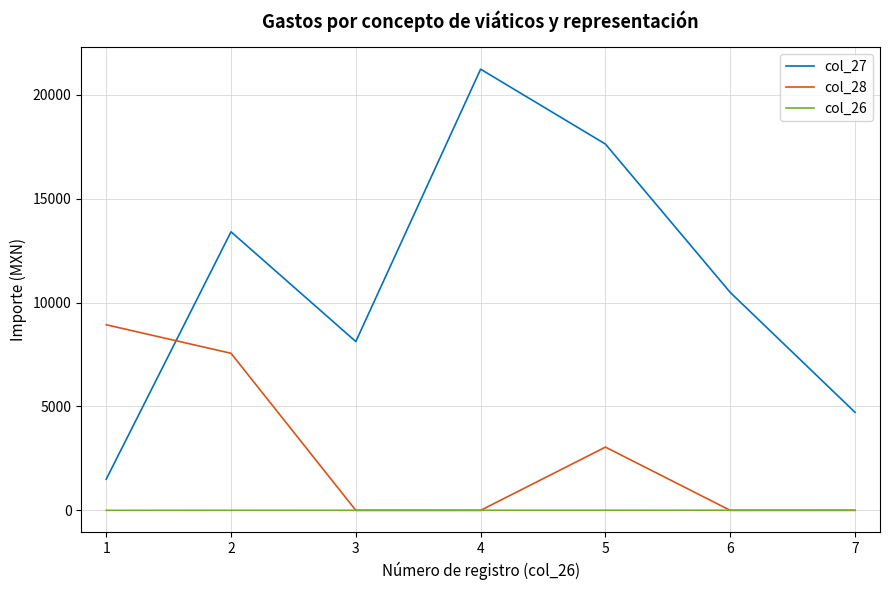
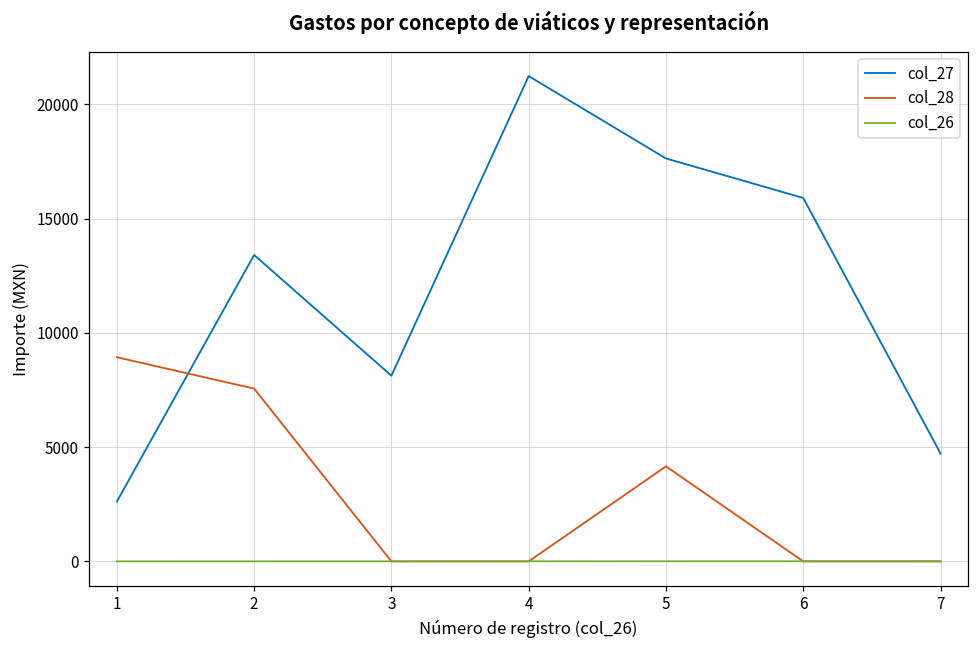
col_27, 1: 1500 -> 2600
col_28, 5: 3000 -> 4200
col_27, 6: 10500 -> 15900
